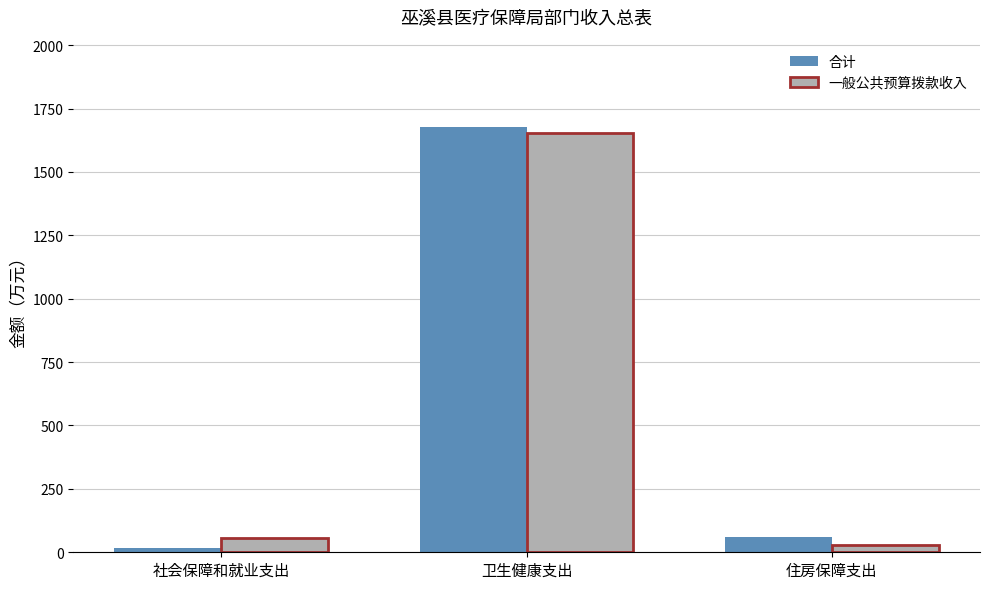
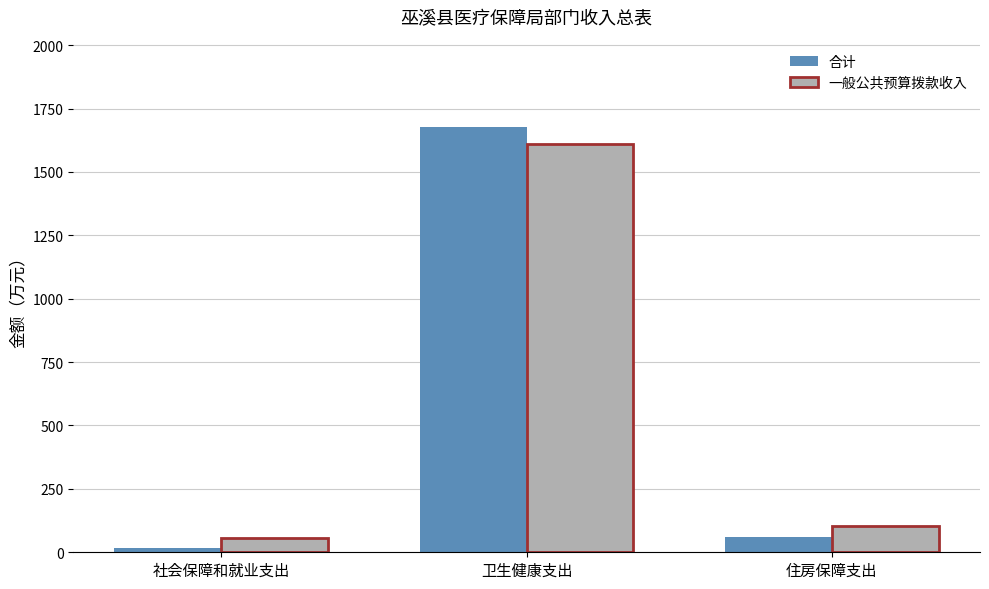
一般公共预算拨款收入, 卫生健康支出: 1650 -> 1610
一般公共预算拨款收入, 住房保障支出: 30 -> 100
